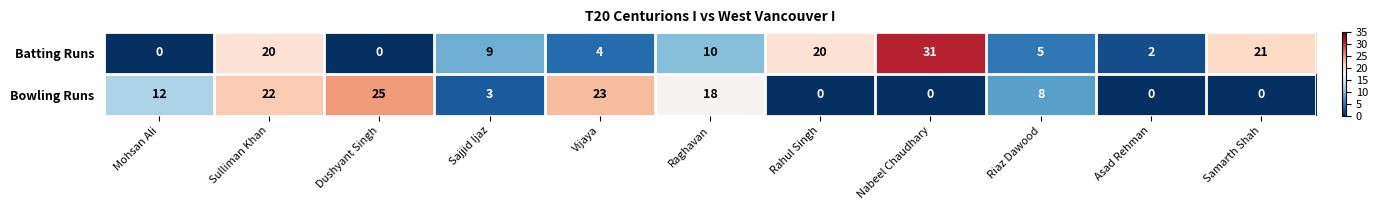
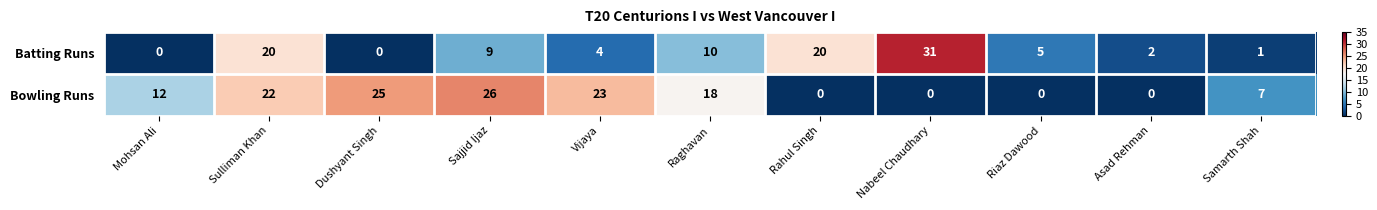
Batting Runs, Samarth Shah: 21 -> 1
Bowling Runs, Sajjid Ijaz: 3 -> 26
Bowling Runs, Riaz Dawood: 8 -> 0
Bowling Runs, Samarth Shah: 0 -> 7
